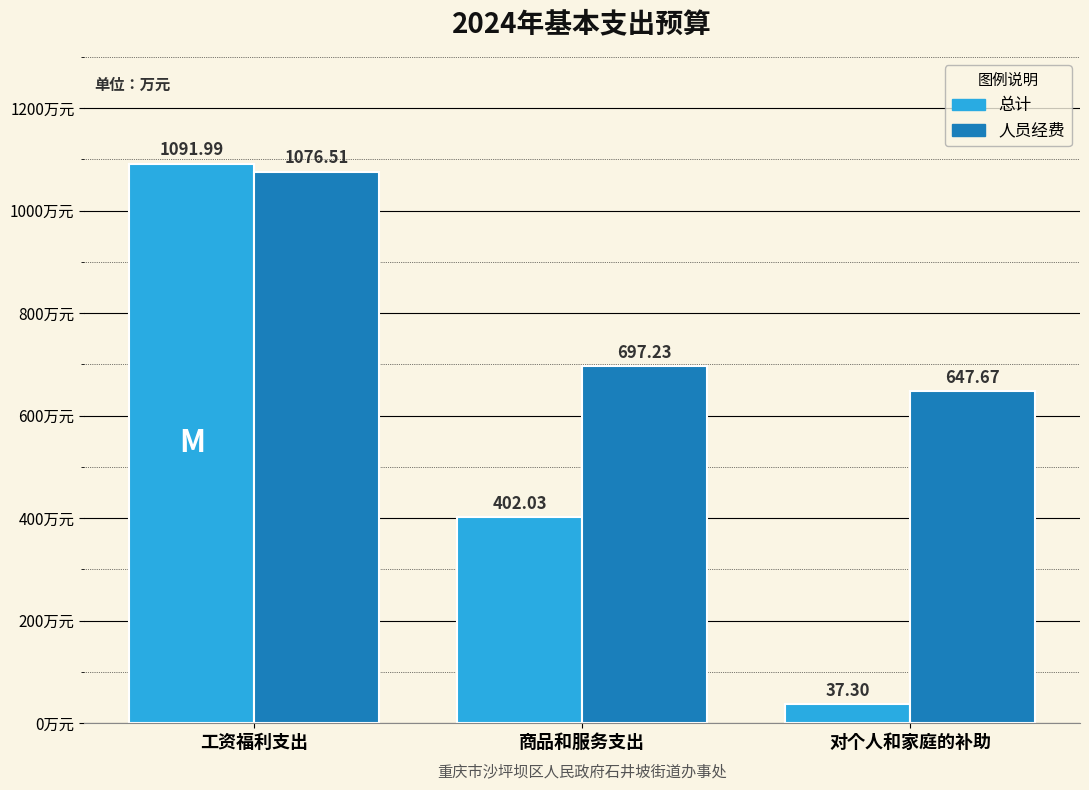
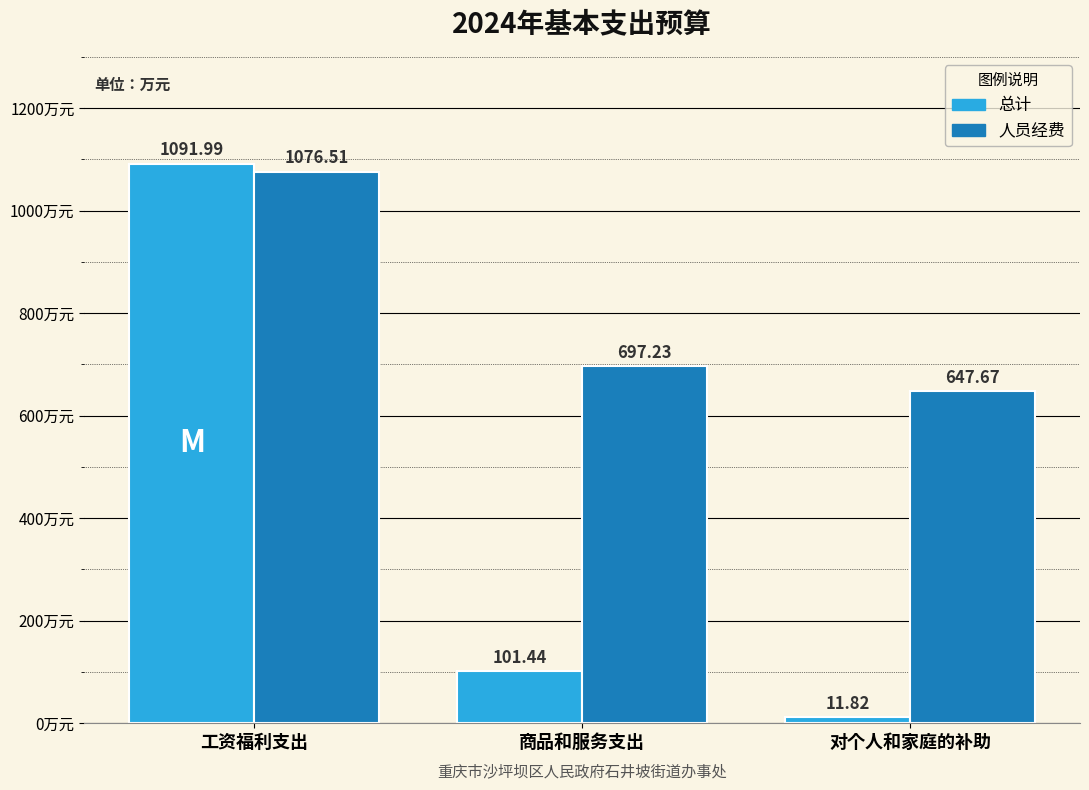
总计, 商品和服务支出: 402.03 -> 101.44
总计, 对个人和家庭的补助: 37.30 -> 11.82
